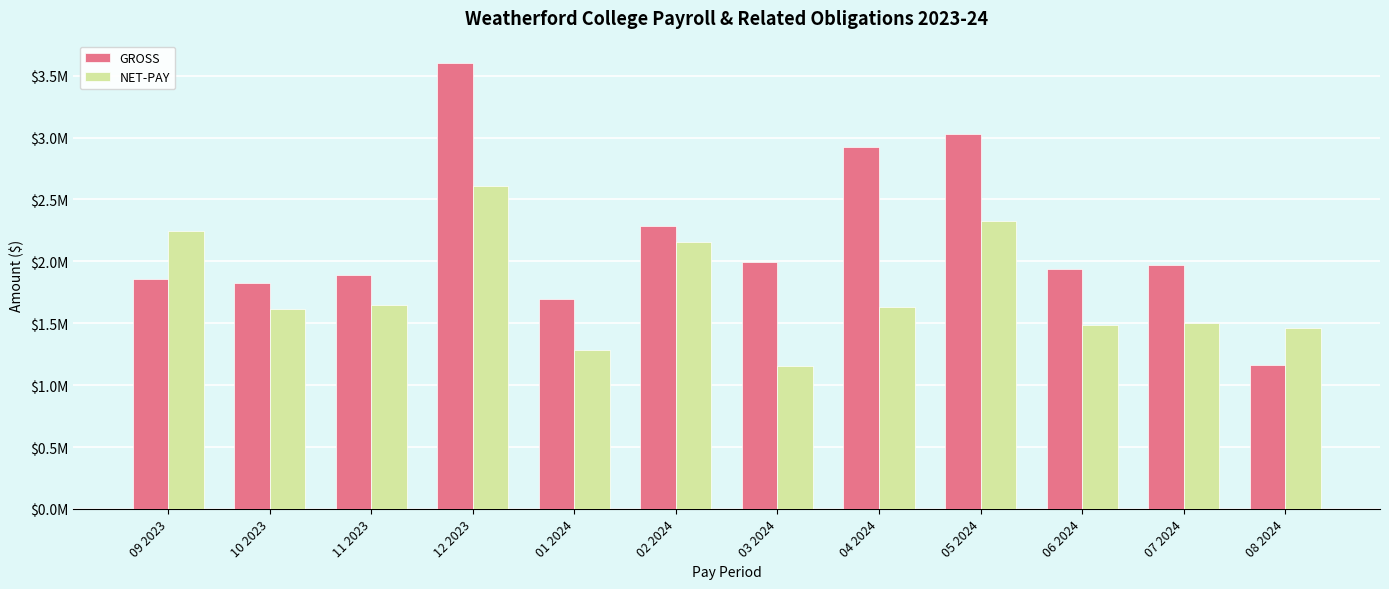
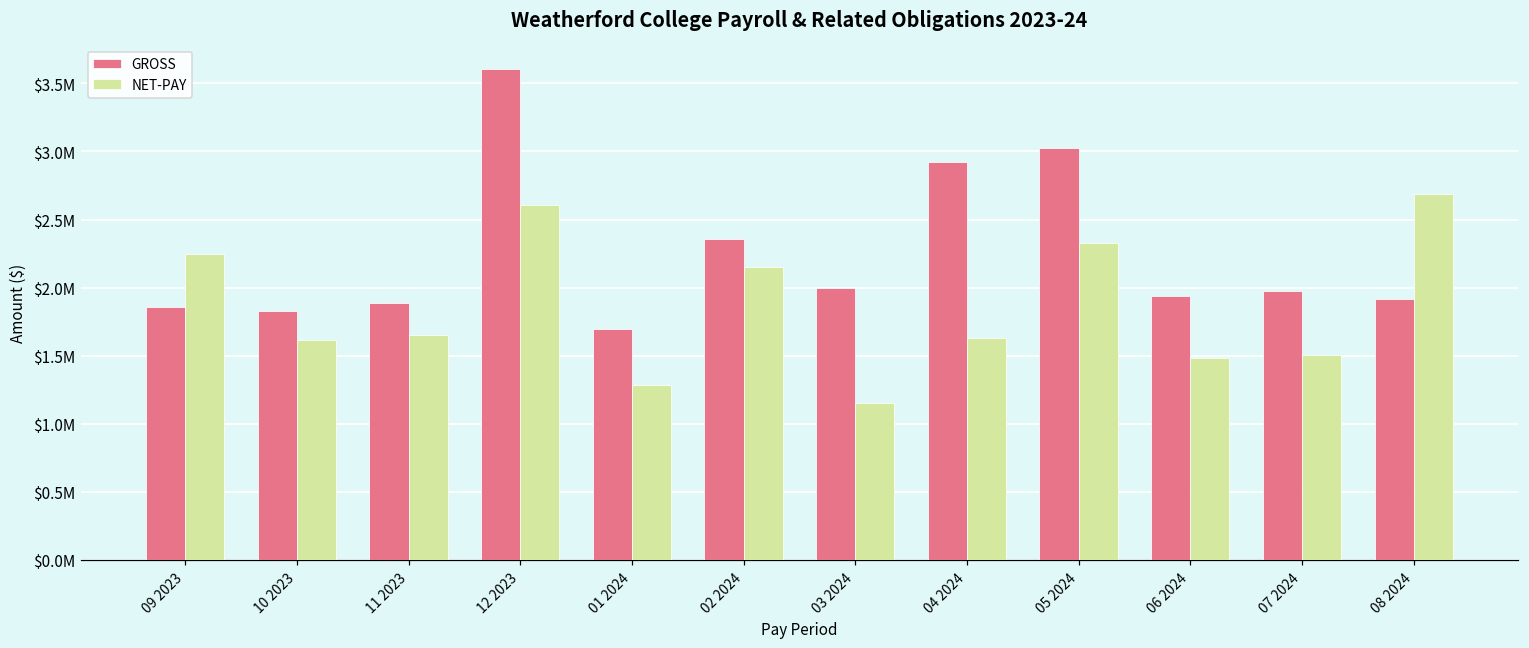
GROSS, 02 2024: $2290000 -> $2360000
GROSS, 08 2024: $1160000 -> $1920000
NET-PAY, 08 2024: $1460000 -> $2690000
